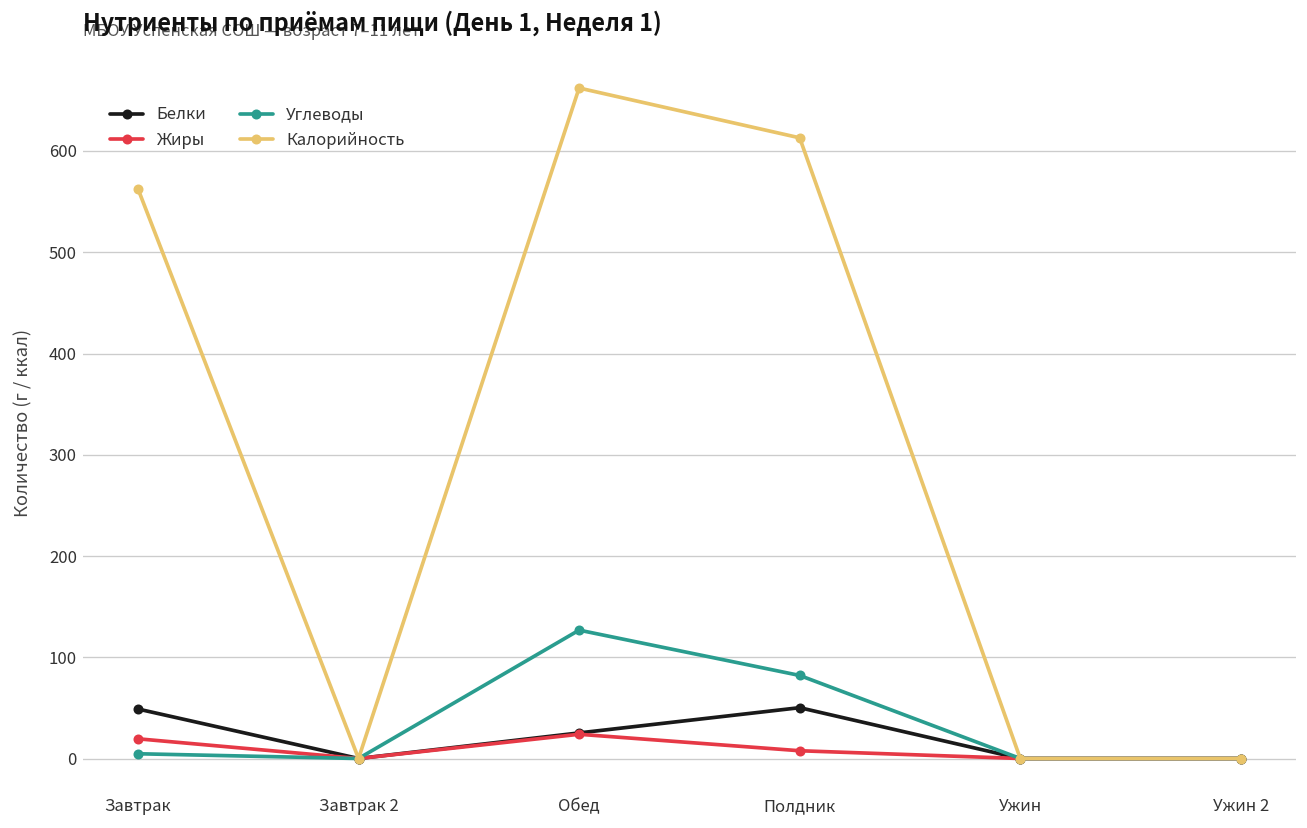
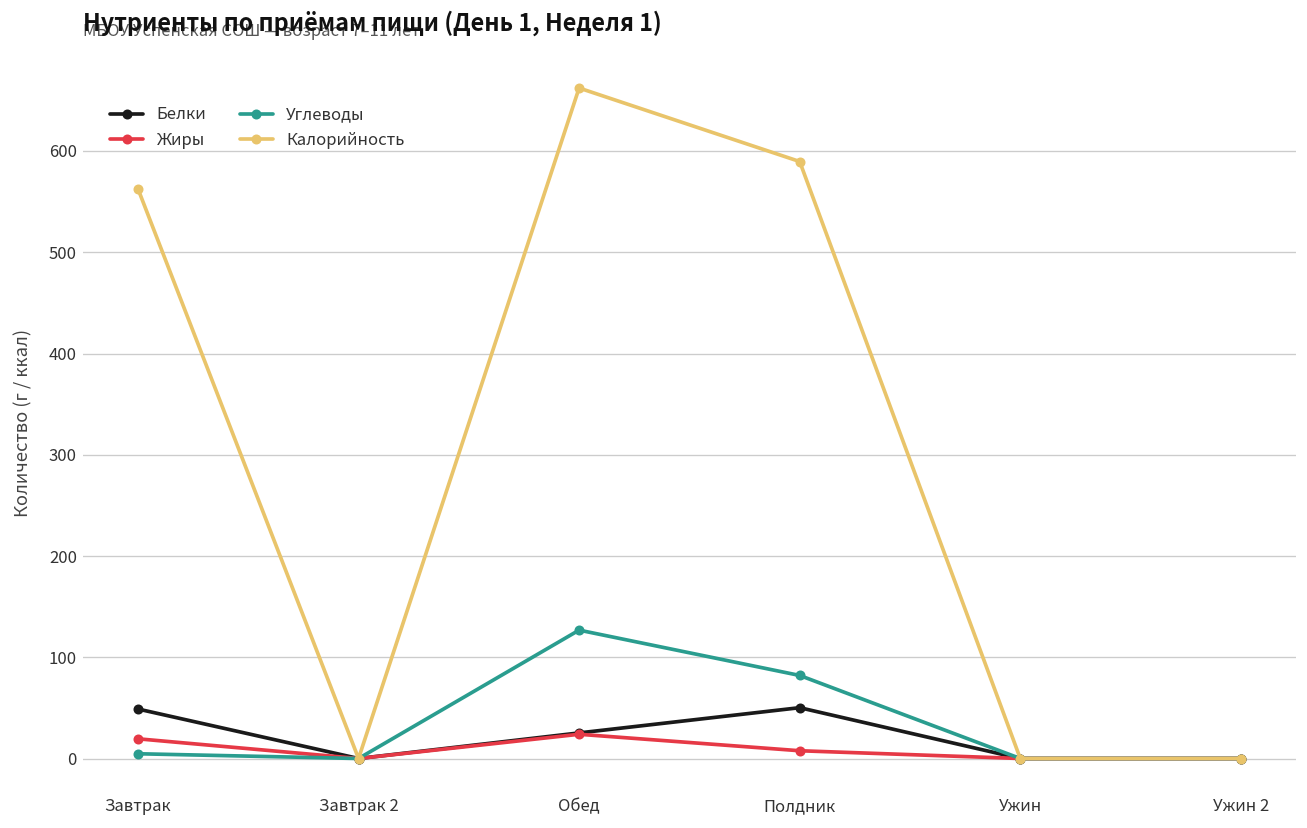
Калорийность, Полдник: 610 -> 590
